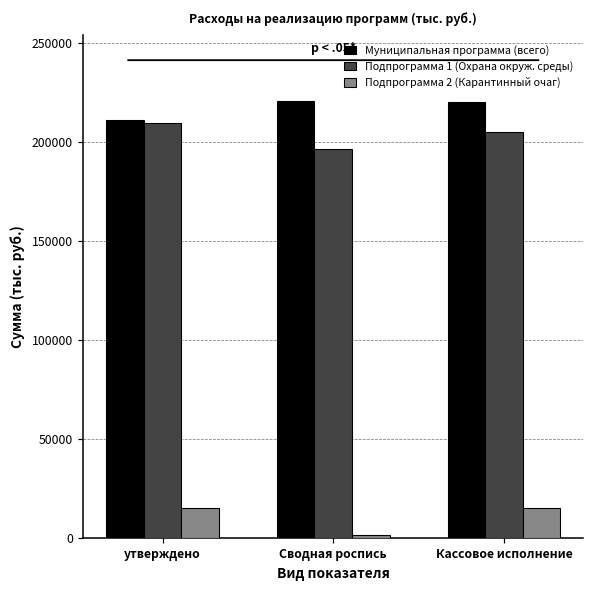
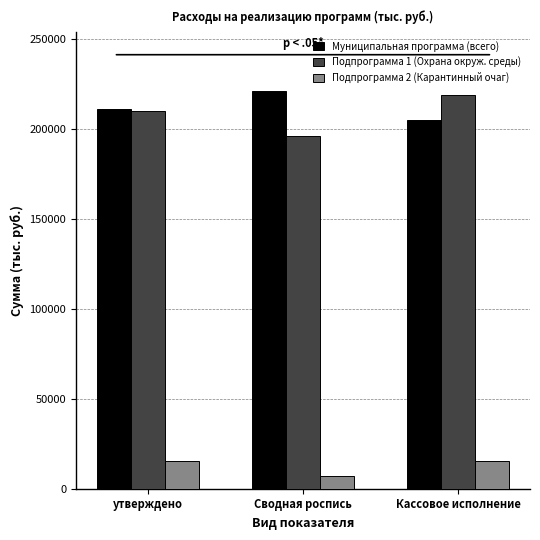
Подпрограмма 2 (Карантинный очаг), Сводная роспись: 1000 -> 7000
Муниципальная программа (всего), Кассовое исполнение: 220000 -> 205000
Подпрограмма 1 (Охрана окруж. среды), Кассовое исполнение: 205000 -> 219000
